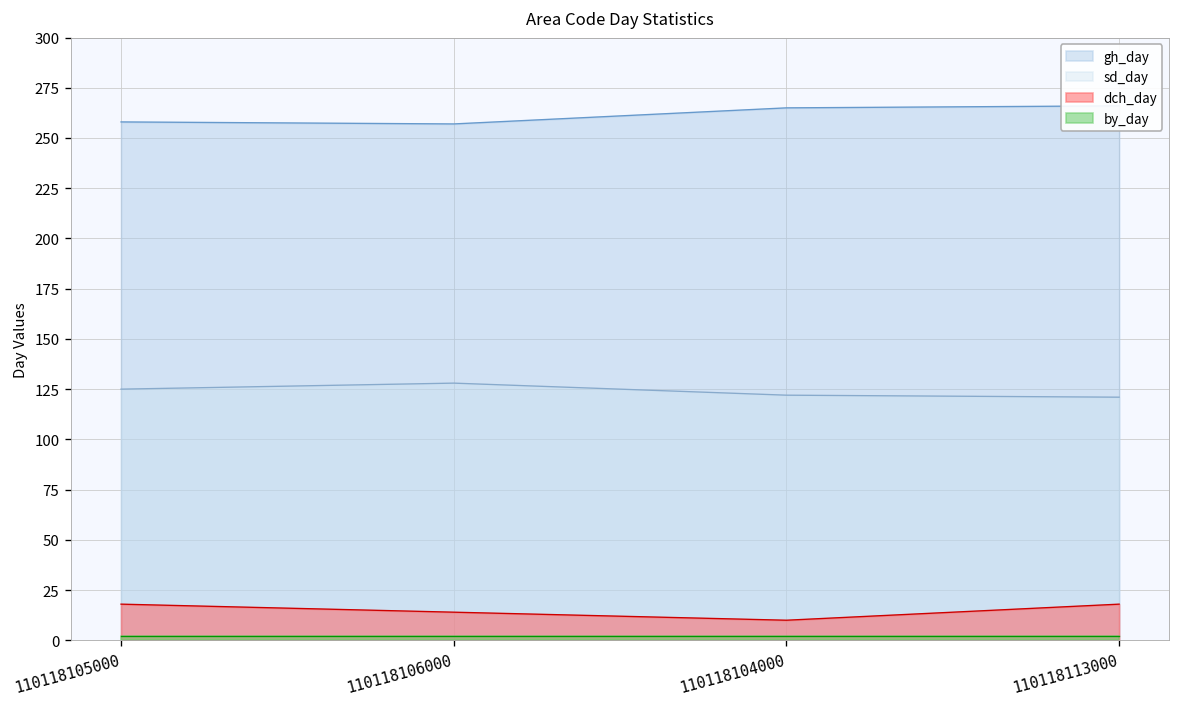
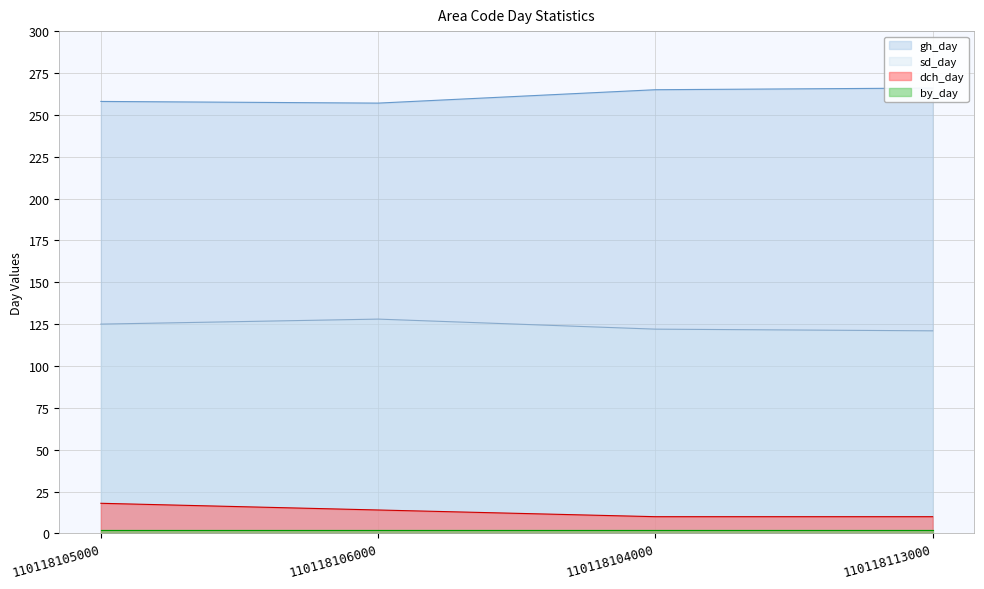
dch_day, 110118113000: 18 -> 10
